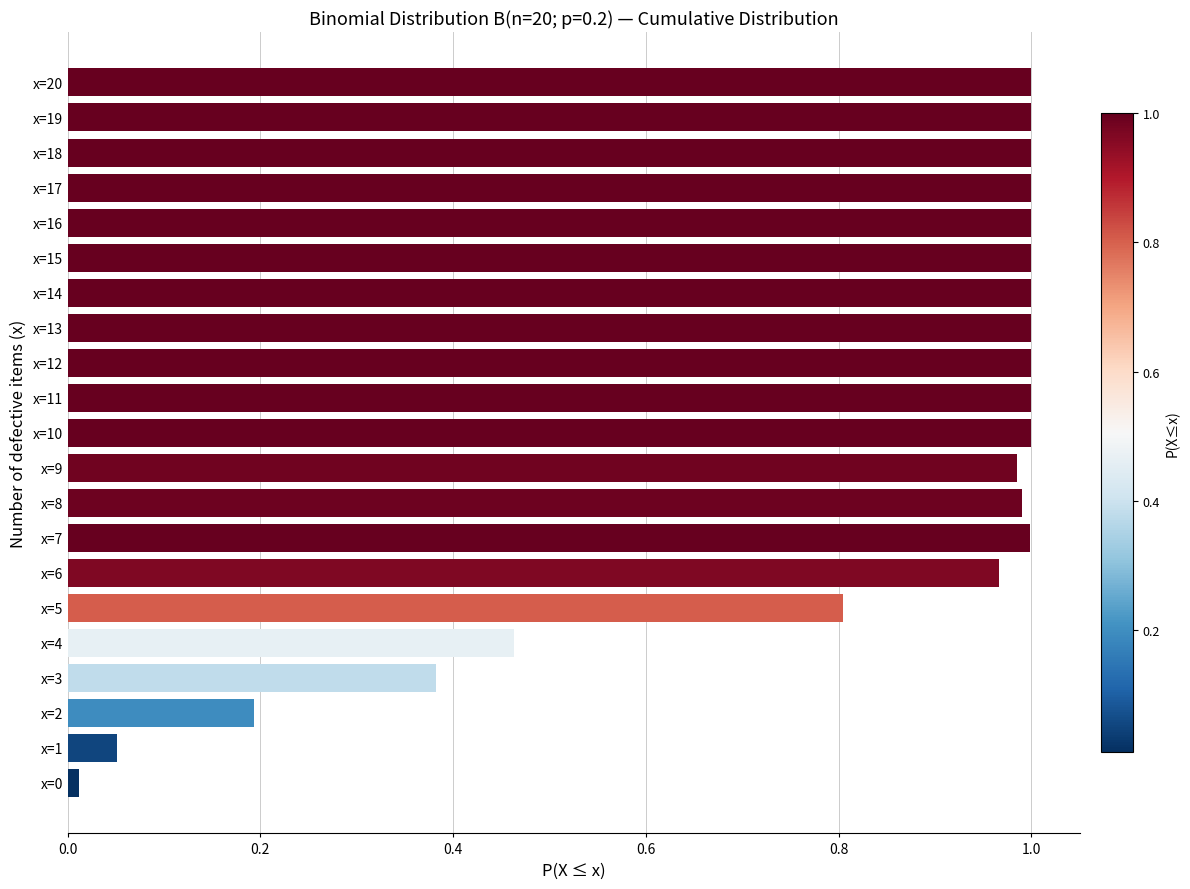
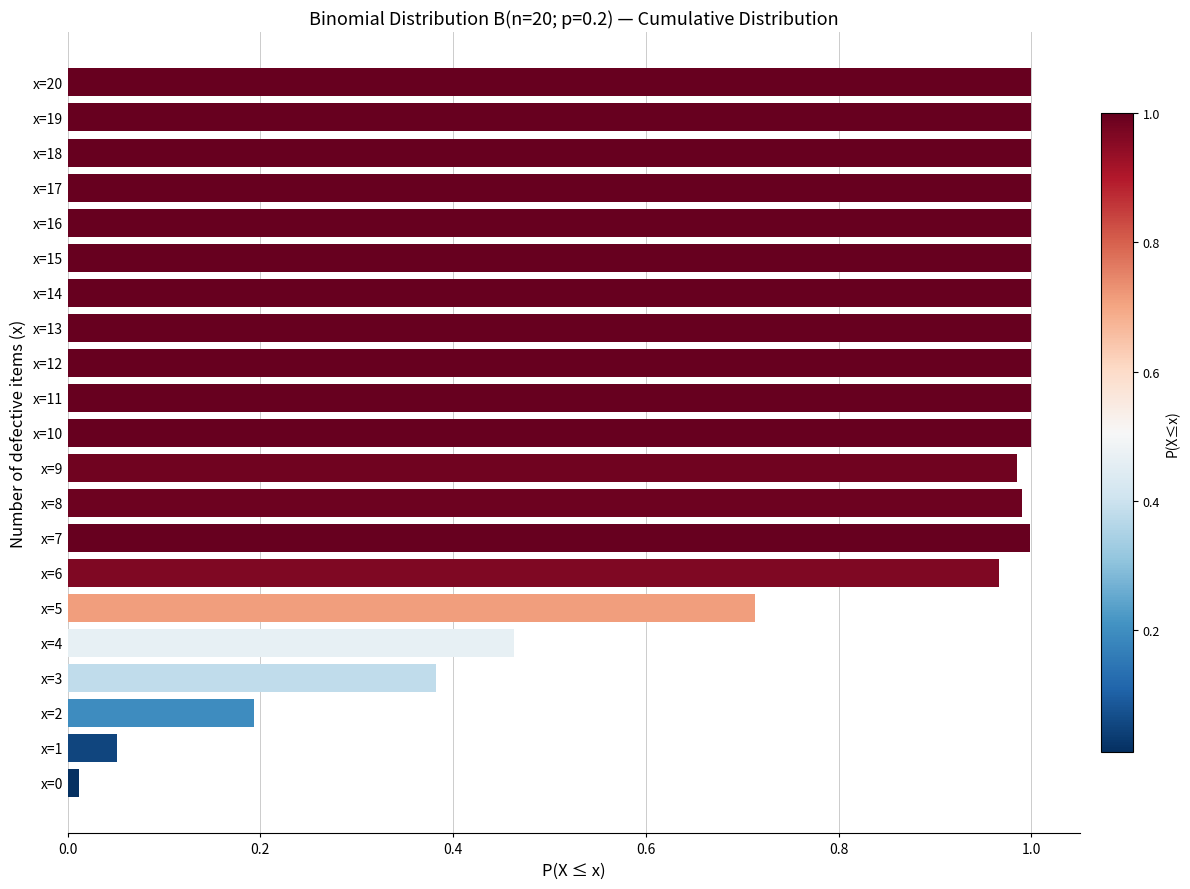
x=5: 0.80 -> 0.71
